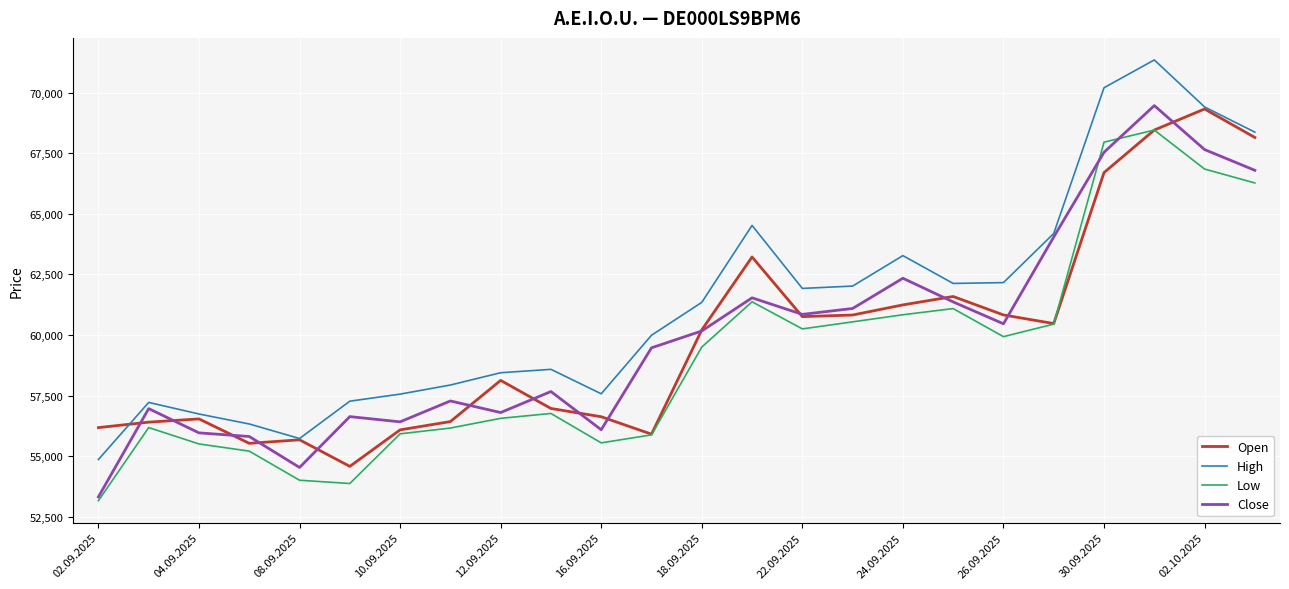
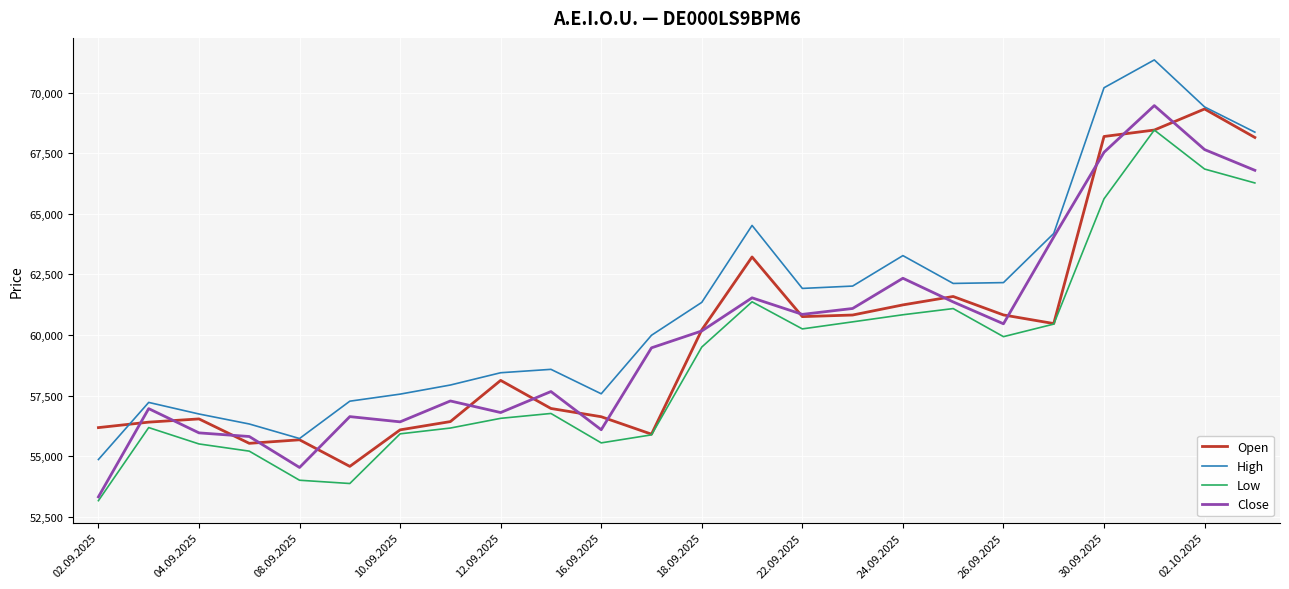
Open, 30.09.2025: 66,700 -> 68,200
Low, 30.09.2025: 68,000 -> 65,600
